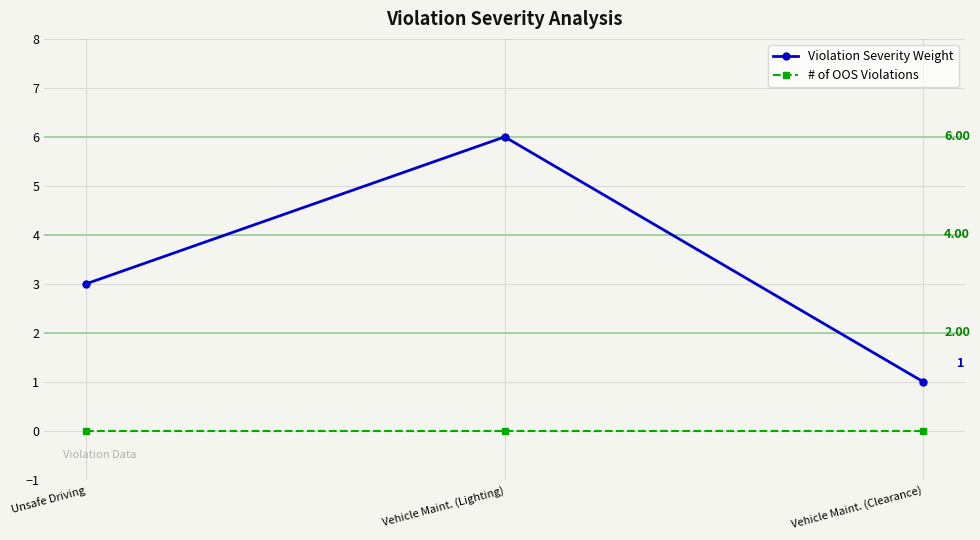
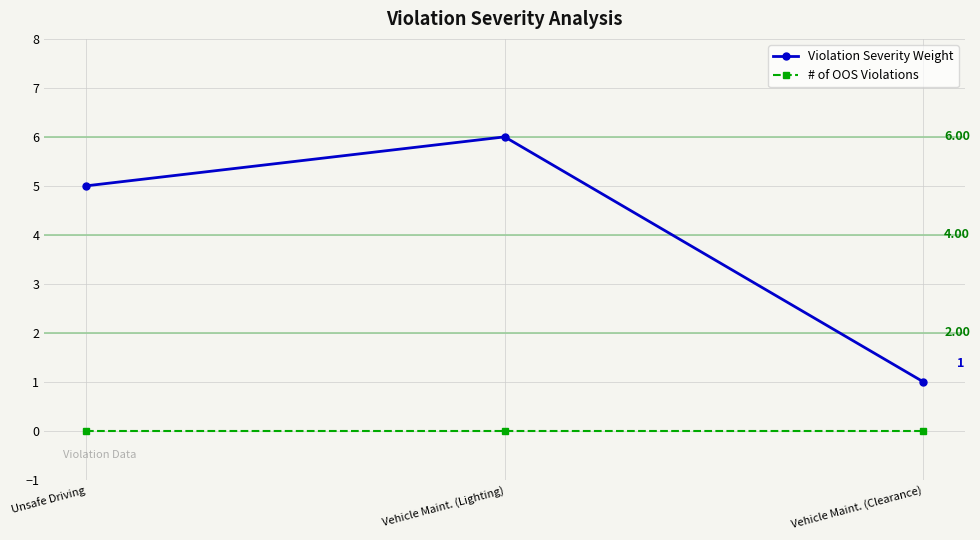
Violation Severity Weight, Unsafe Driving: 3 -> 5
